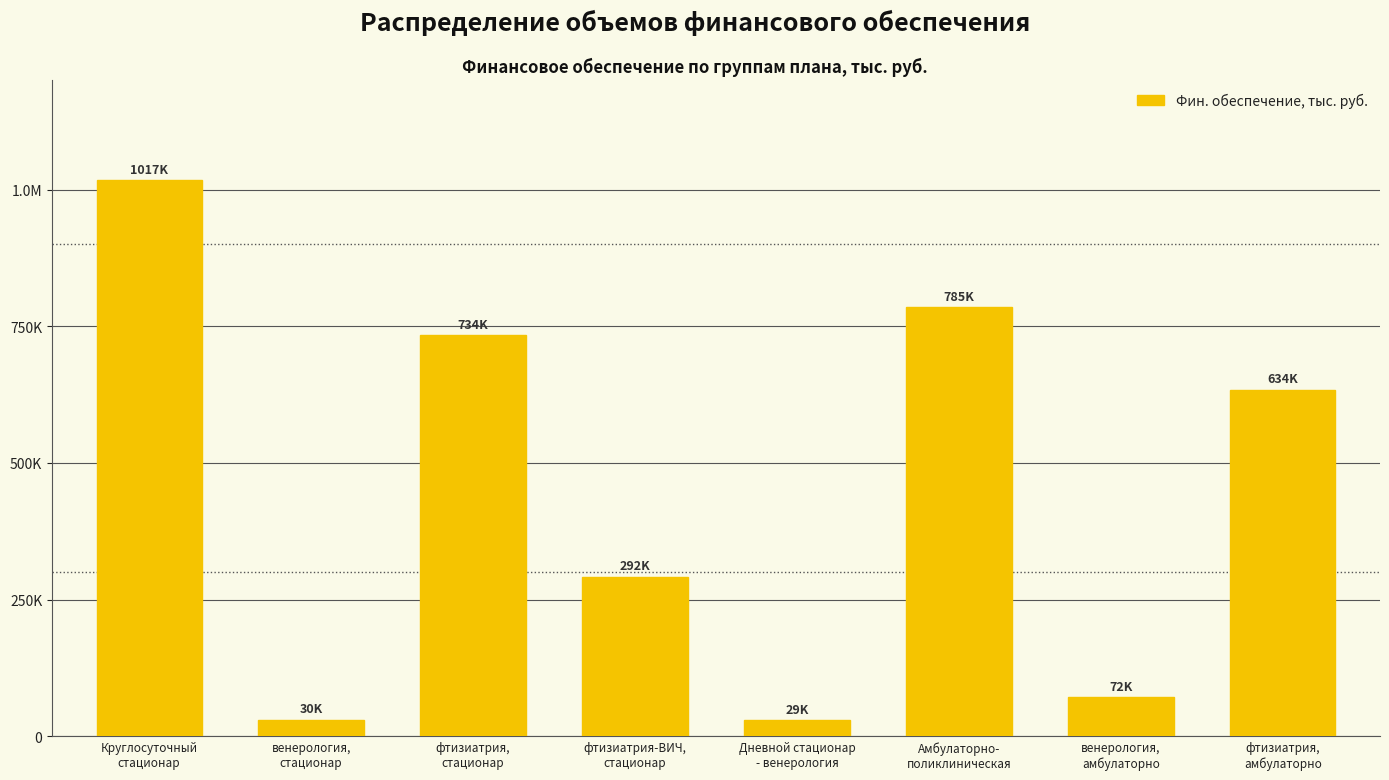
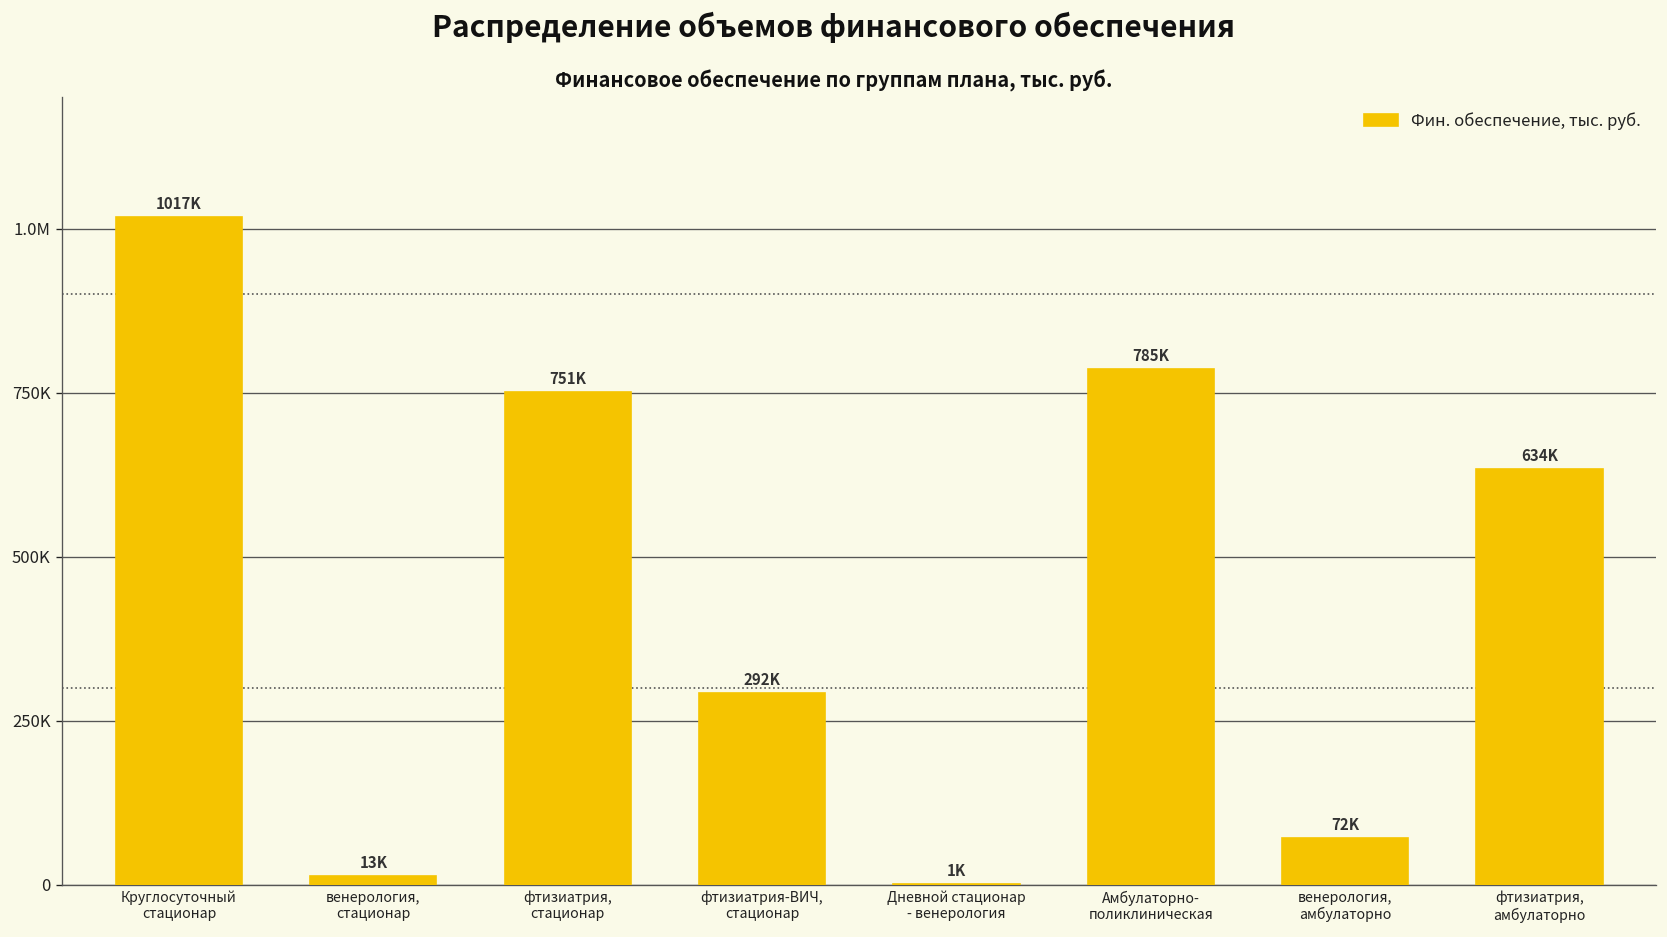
венерология, стационар: 30K -> 13K
фтизиатрия, стационар: 734K -> 751K
Дневной стационар - венерология: 29K -> 1K
